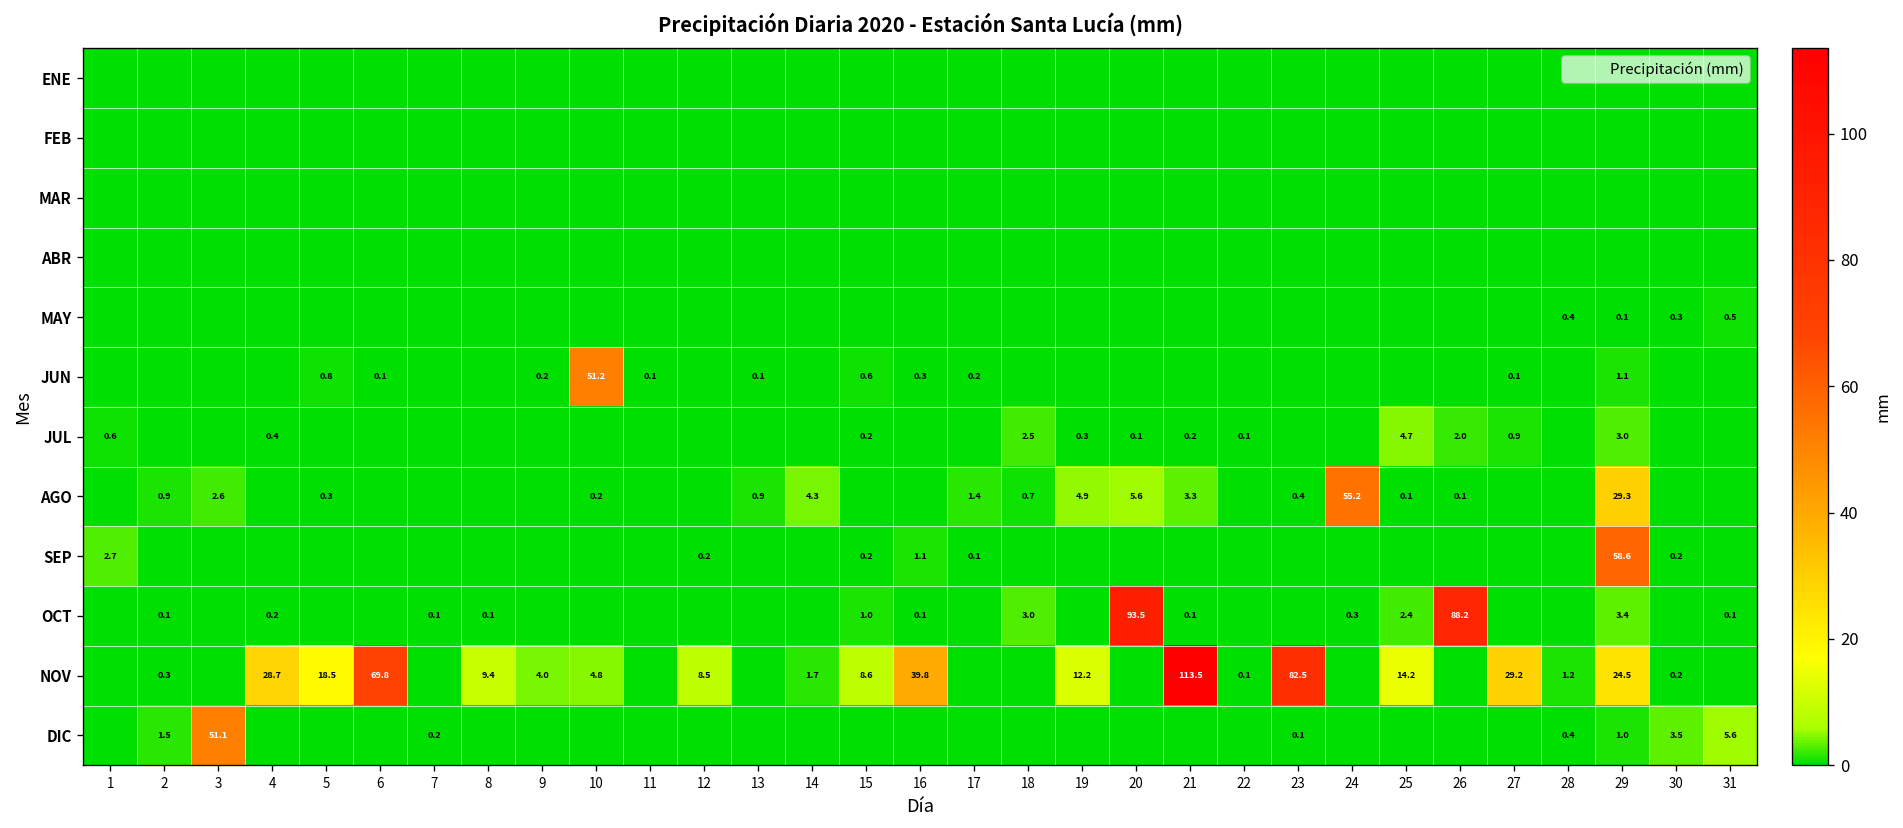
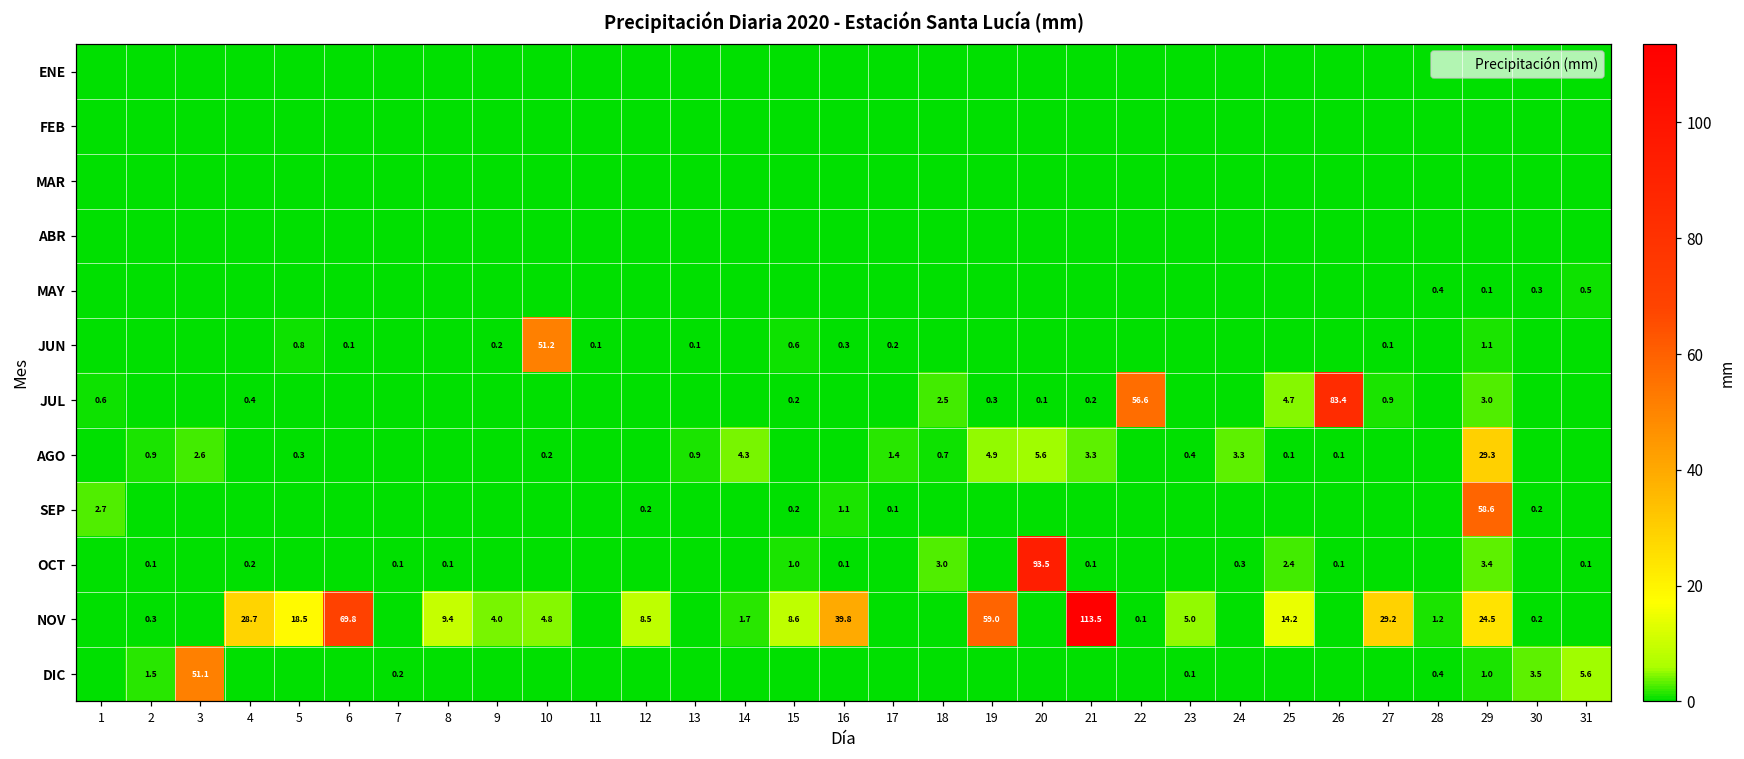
JUL, 22: 0.1 -> 56.6
JUL, 26: 2.0 -> 83.4
AGO, 24: 55.2 -> 3.3
OCT, 26: 88.2 -> 0.1
NOV, 19: 12.2 -> 59.0
NOV, 23: 82.5 -> 5.0
